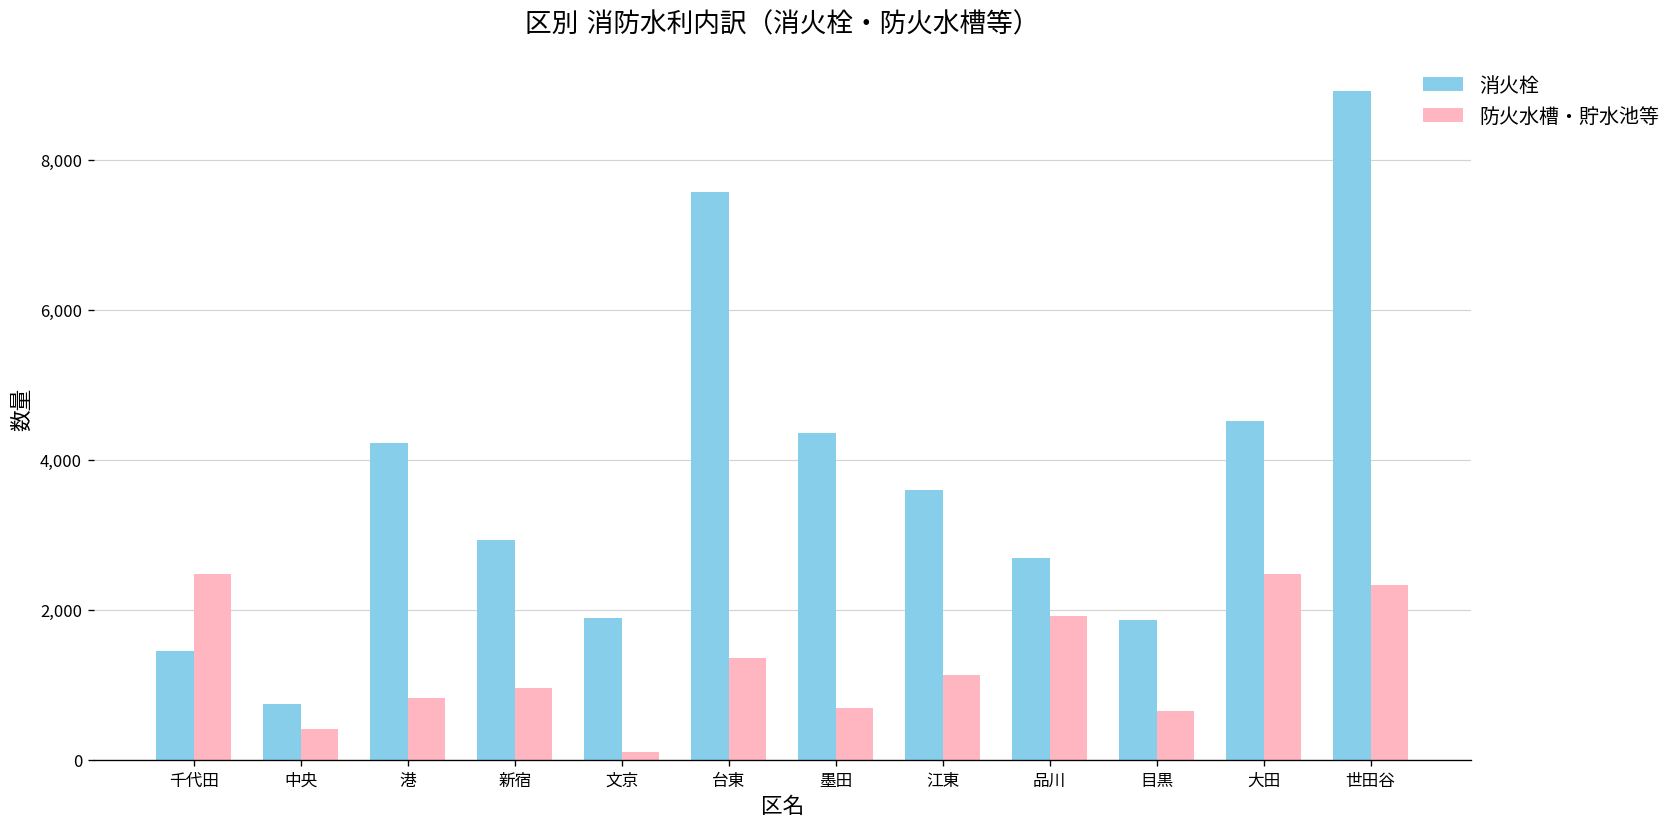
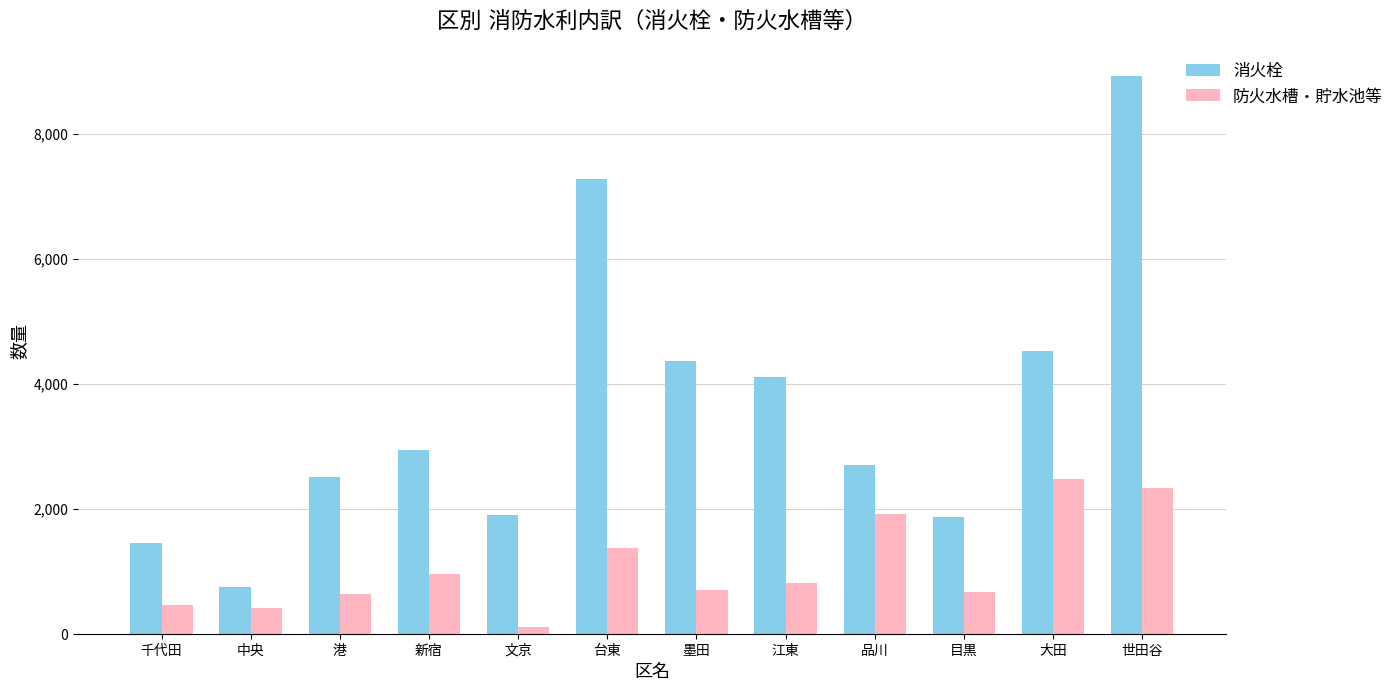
防火水槽・貯水池等, 千代田: 2,500 -> 500
消火栓, 港: 4,200 -> 2,500
防火水槽・貯水池等, 港: 800 -> 600
消火栓, 台東: 7,600 -> 7,300
消火栓, 江東: 3,600 -> 4,100
防火水槽・貯水池等, 江東: 1,100 -> 800
